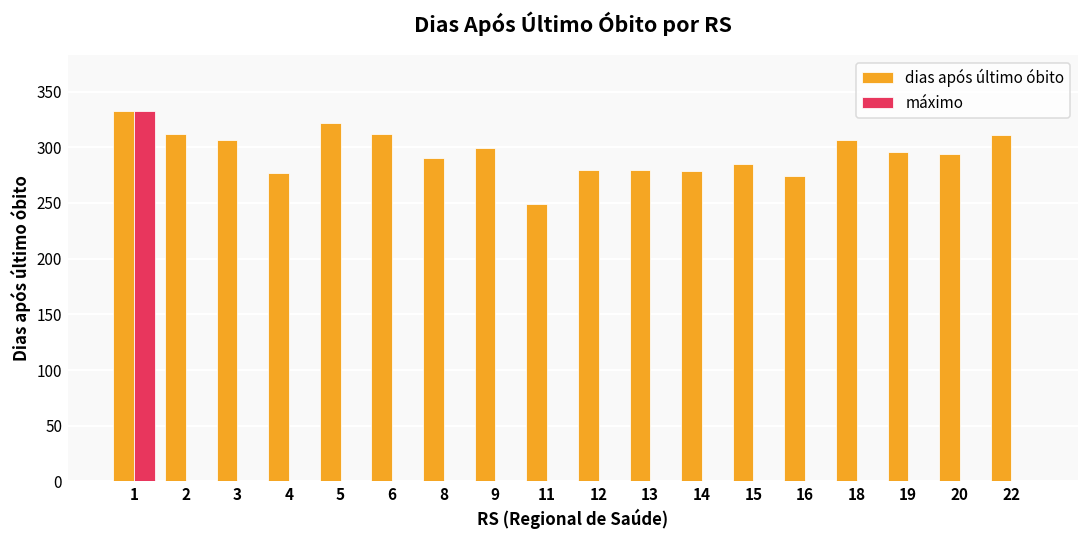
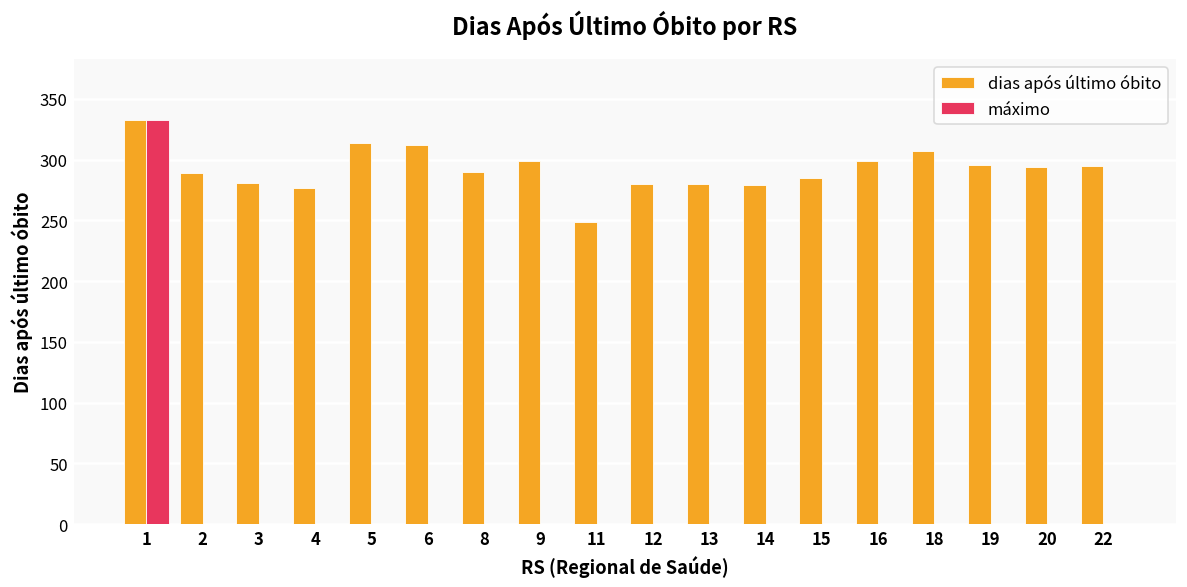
dias após último óbito, 2: 312 -> 289
dias após último óbito, 3: 307 -> 281
dias após último óbito, 5: 322 -> 314
dias após último óbito, 16: 274 -> 299
dias após último óbito, 22: 311 -> 295
